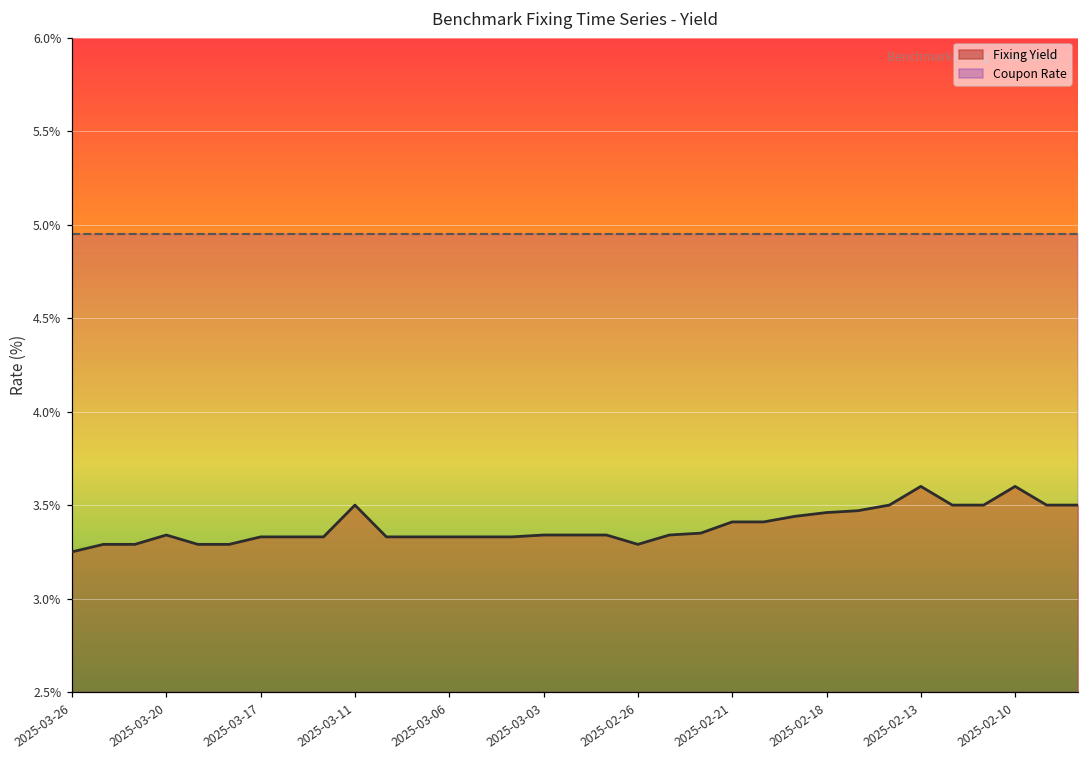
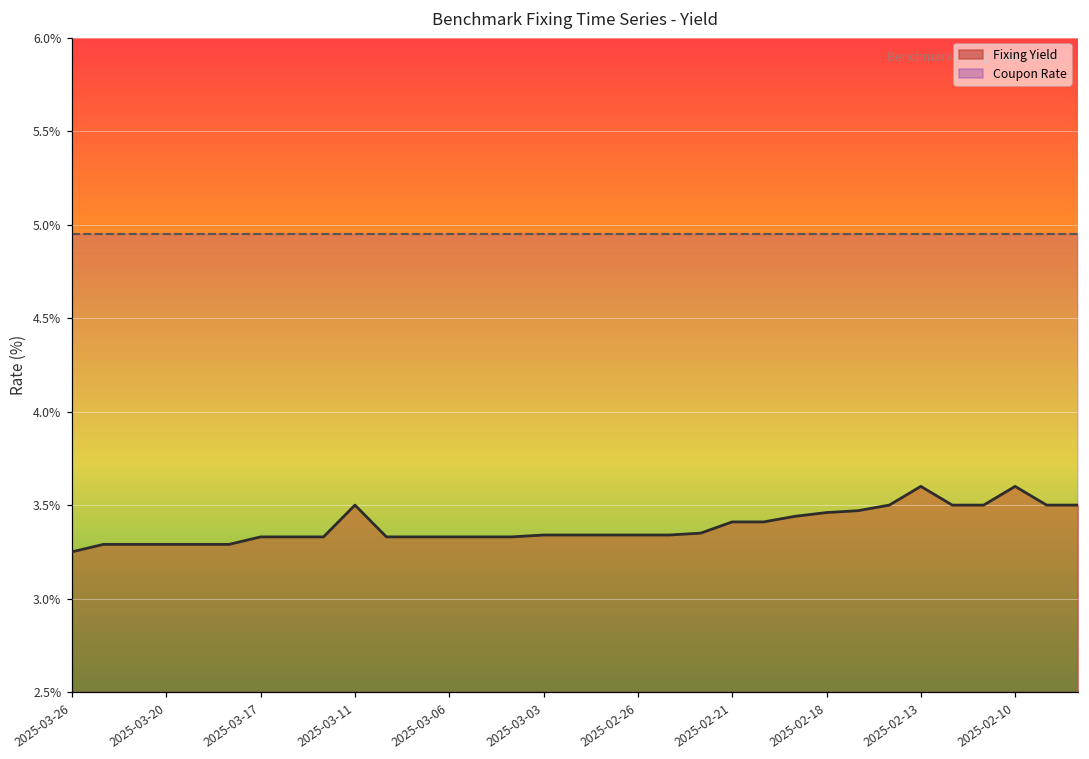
Fixing Yield, 2025-03-20: 3.34% -> 3.29%
Fixing Yield, 2025-02-26: 3.29% -> 3.34%
